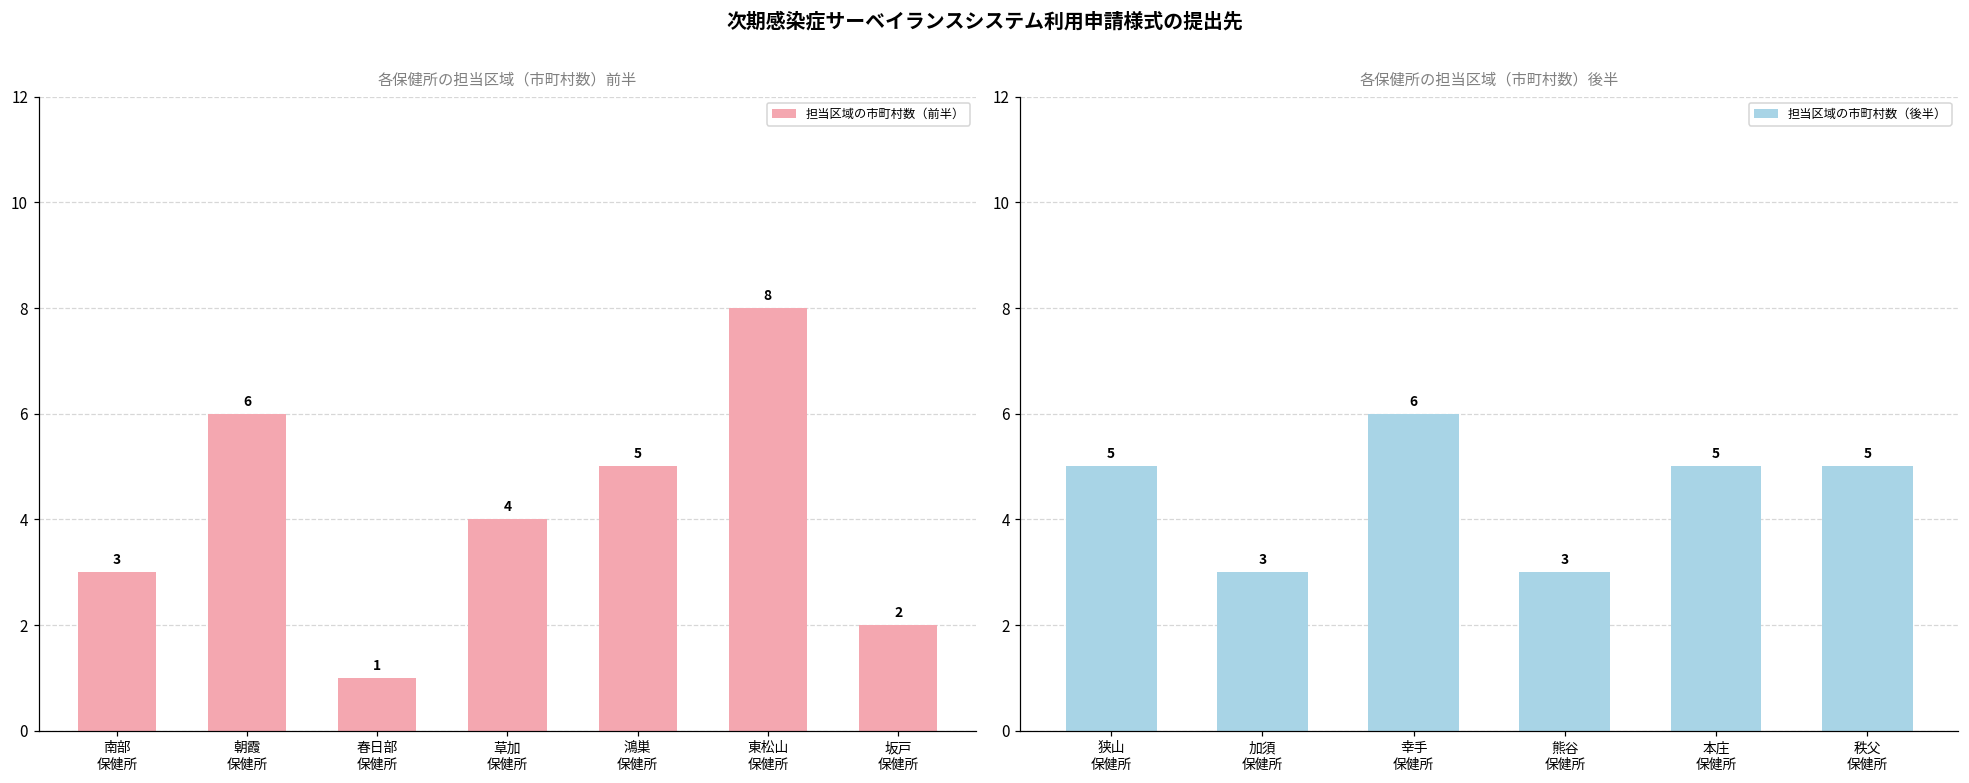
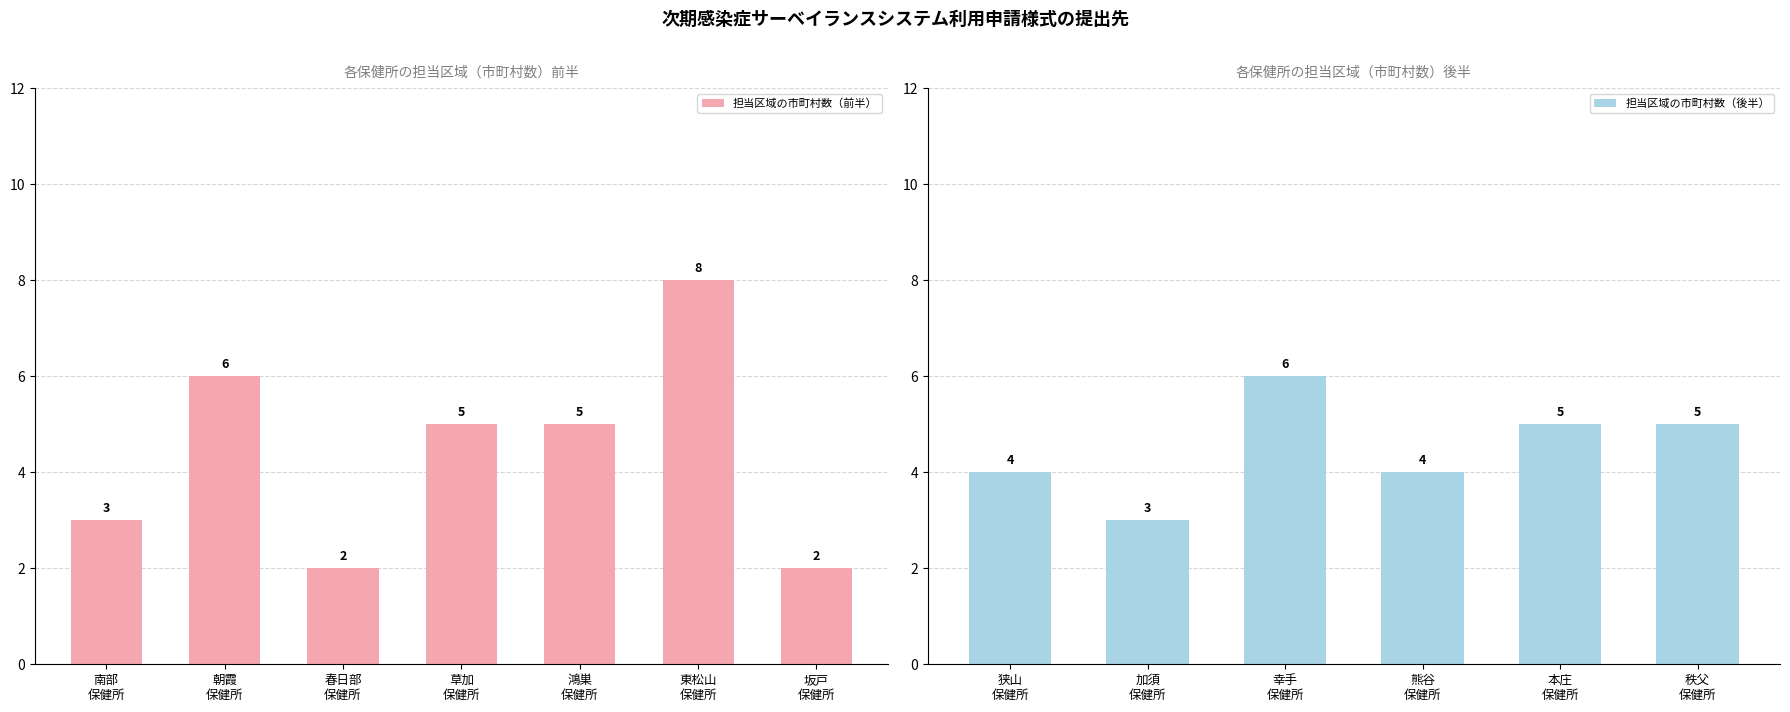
各保健所の担当区域（市町村数）前半, 春日部 保健所: 1 -> 2
各保健所の担当区域（市町村数）前半, 草加 保健所: 4 -> 5
各保健所の担当区域（市町村数）後半, 狭山 保健所: 5 -> 4
各保健所の担当区域（市町村数）後半, 熊谷 保健所: 3 -> 4
